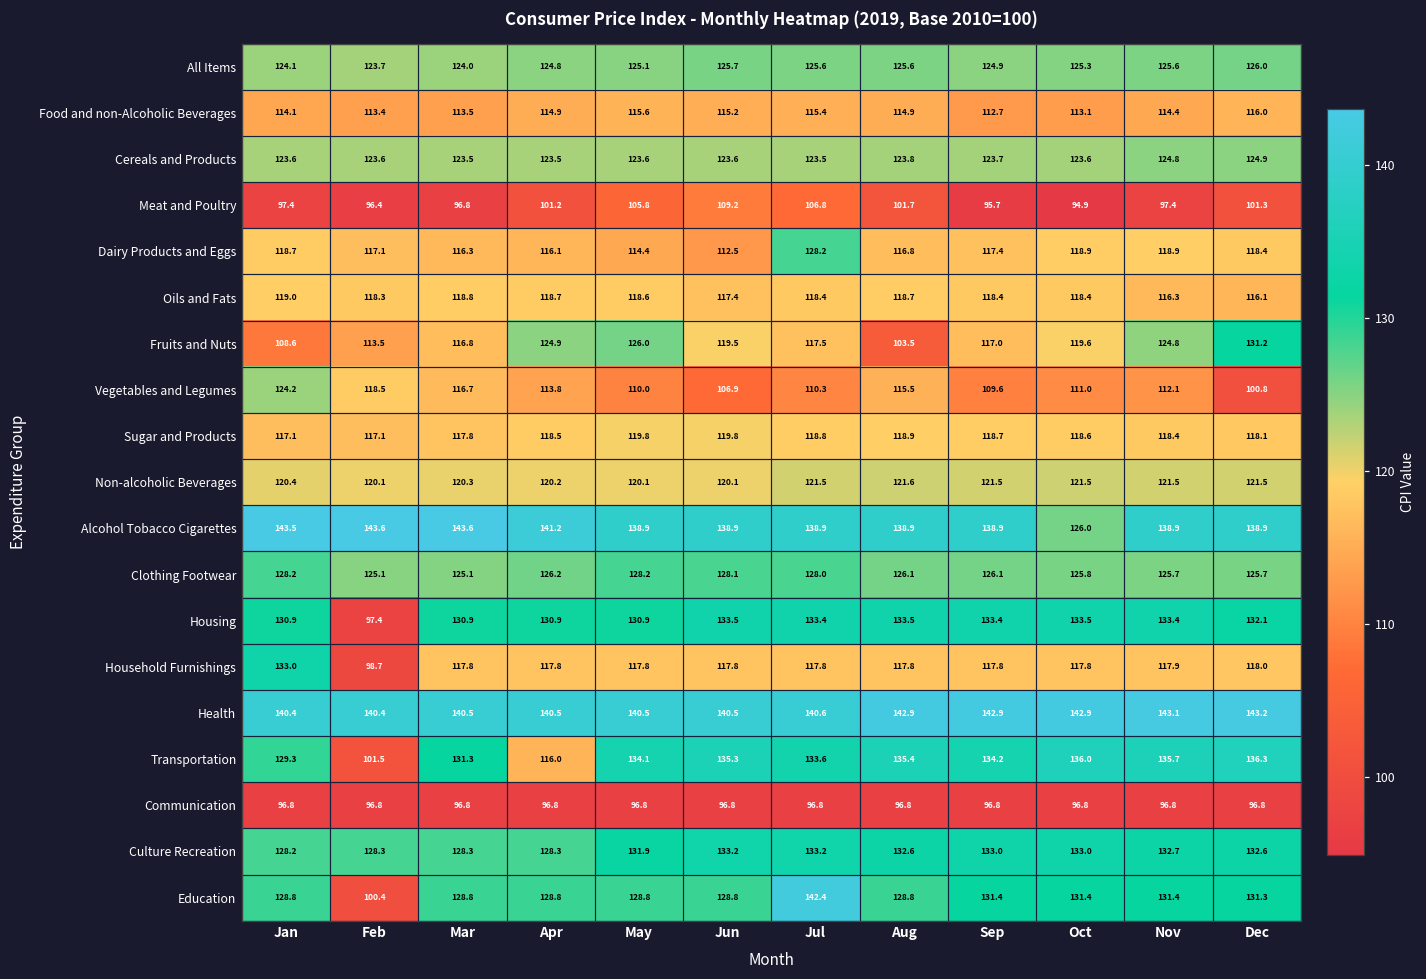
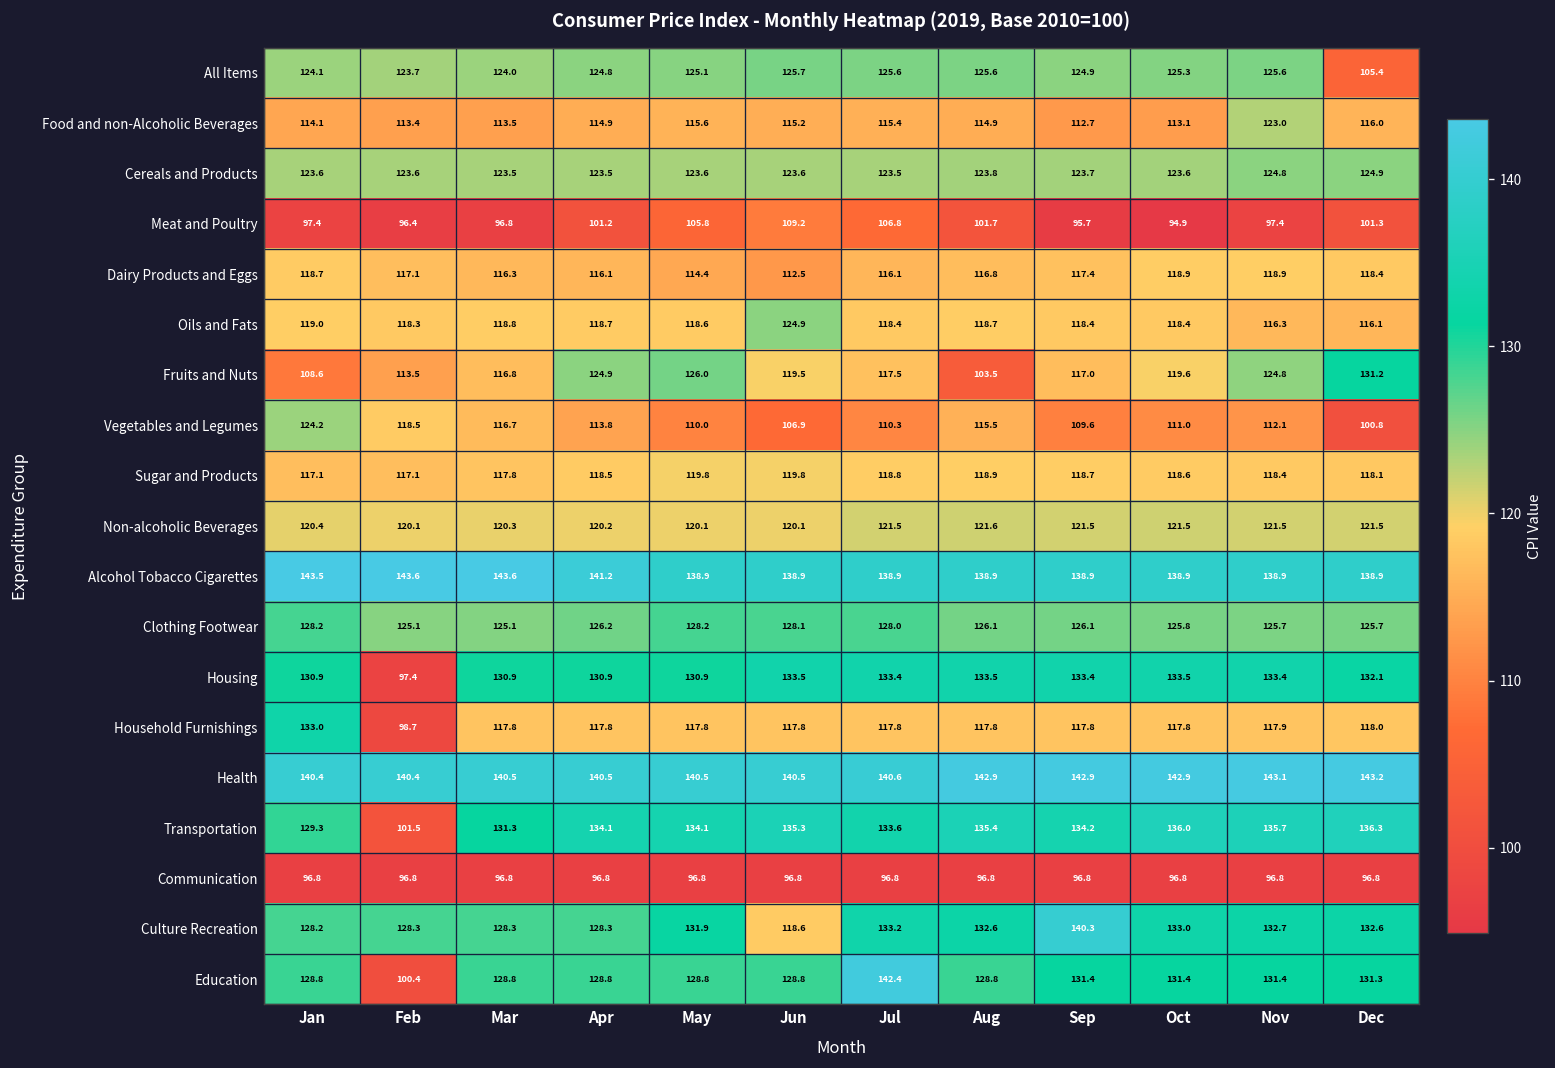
All Items, Dec: 126.0 -> 105.4
Food and non-Alcoholic Beverages, Nov: 114.4 -> 123.0
Dairy Products and Eggs, Jul: 128.2 -> 116.1
Oils and Fats, Jun: 117.4 -> 124.9
Alcohol Tobacco Cigarettes, Oct: 126.0 -> 138.9
Transportation, Apr: 116.0 -> 134.1
Culture Recreation, Jun: 133.2 -> 118.6
Culture Recreation, Sep: 133.0 -> 140.3
